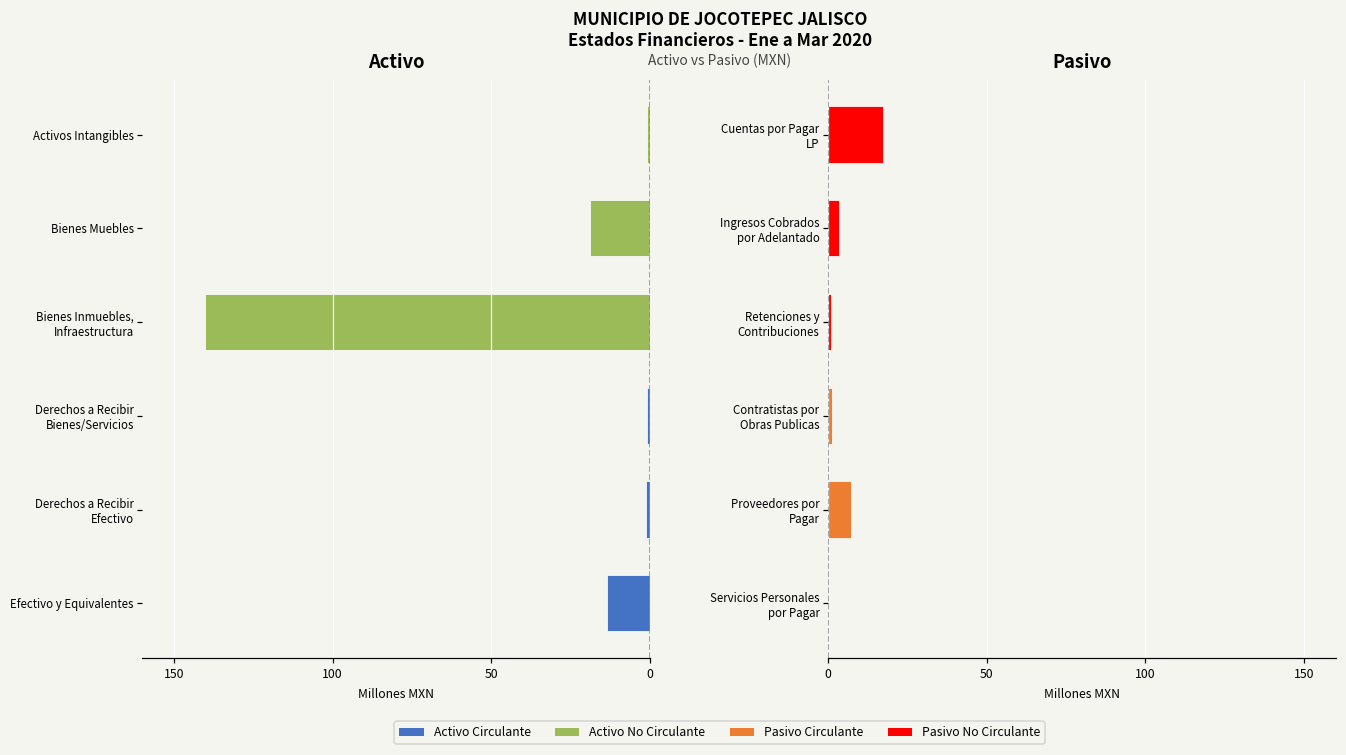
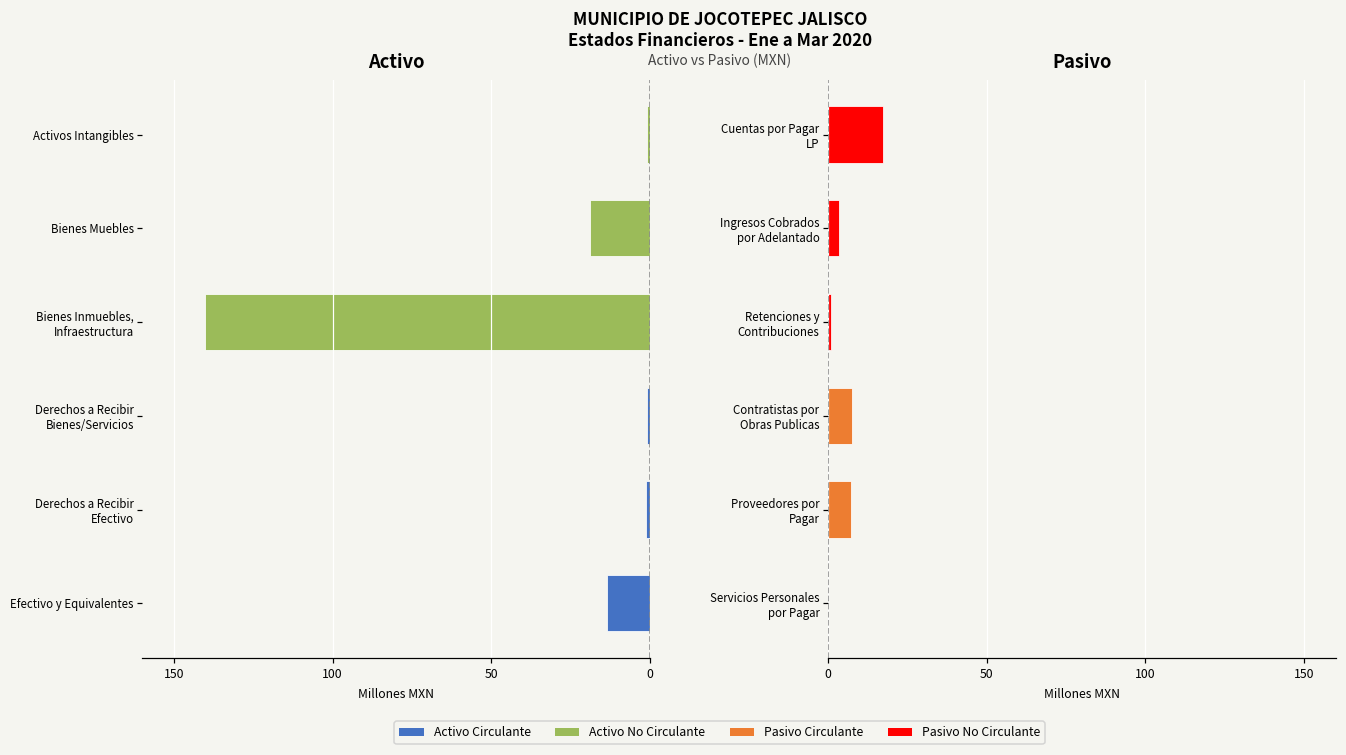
Pasivo, Contratistas por Obras Publicas: 1 -> 7
